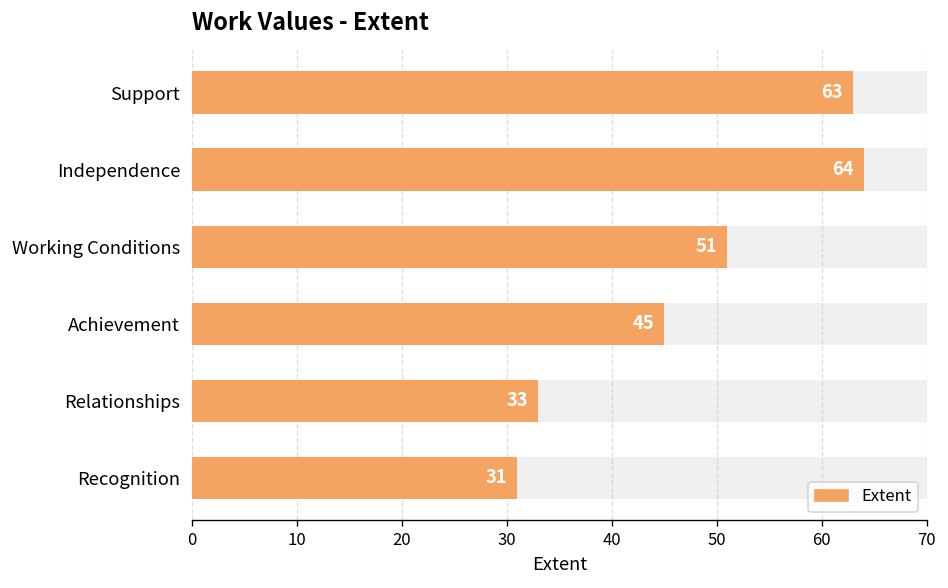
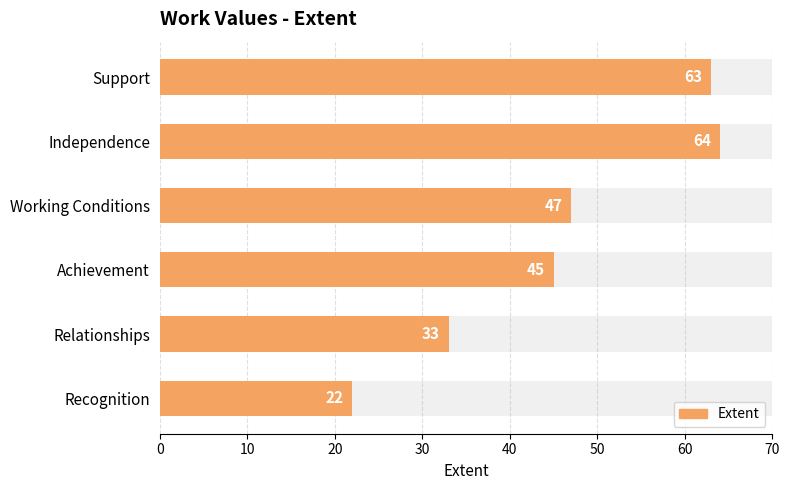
Extent, Working Conditions: 51 -> 47
Extent, Recognition: 31 -> 22
